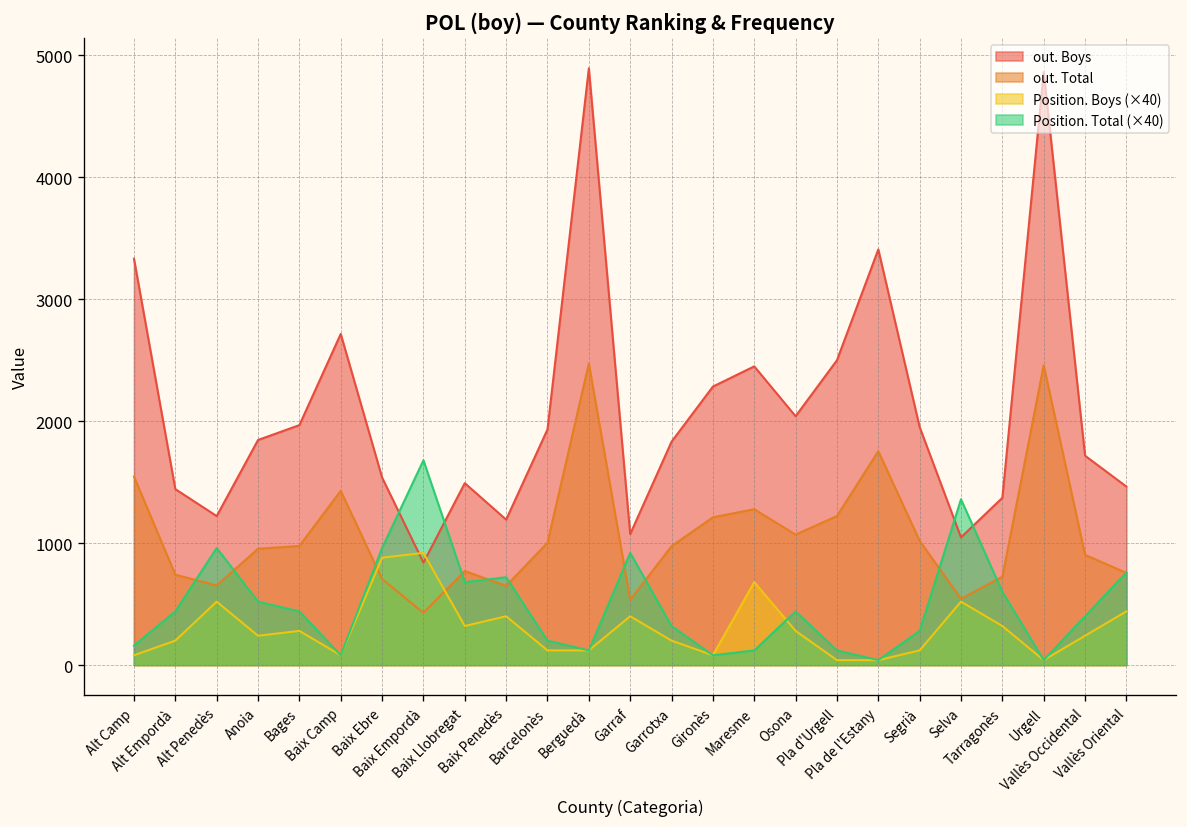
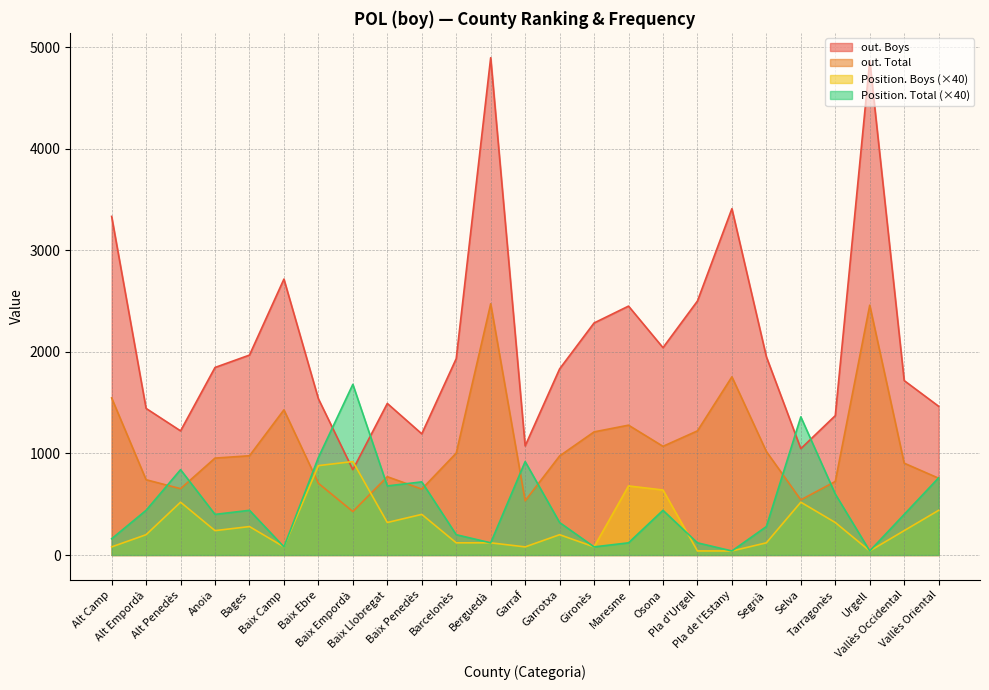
Position. Total (×40), Alt Penedès: 960 -> 840
Position. Total (×40), Anoia: 520 -> 400
Position. Boys (×40), Garraf: 400 -> 80
Position. Boys (×40), Osona: 280 -> 640
